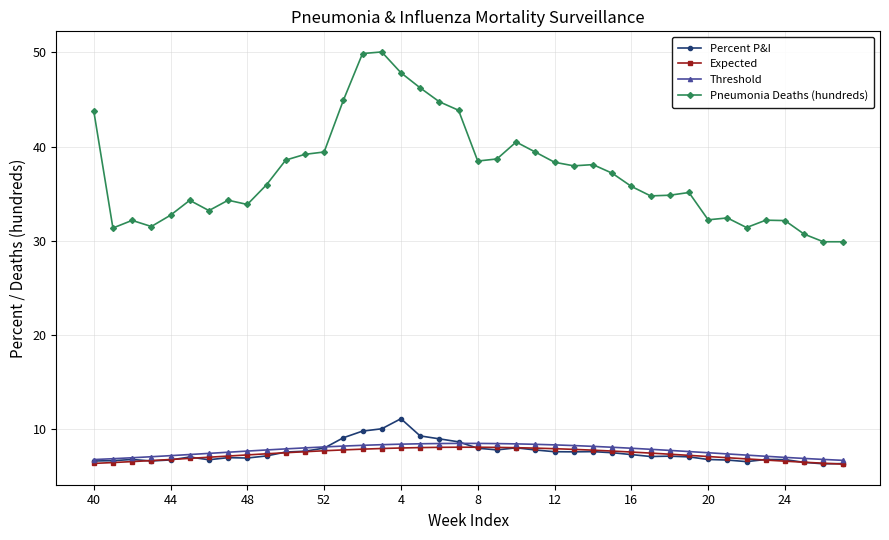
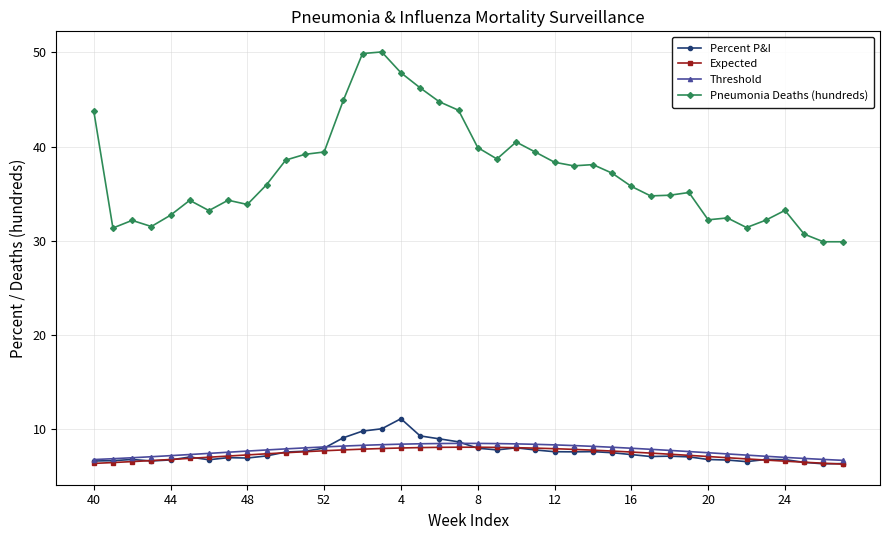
Pneumonia Deaths (hundreds), 8: 38 -> 40
Pneumonia Deaths (hundreds), 24: 32 -> 33
